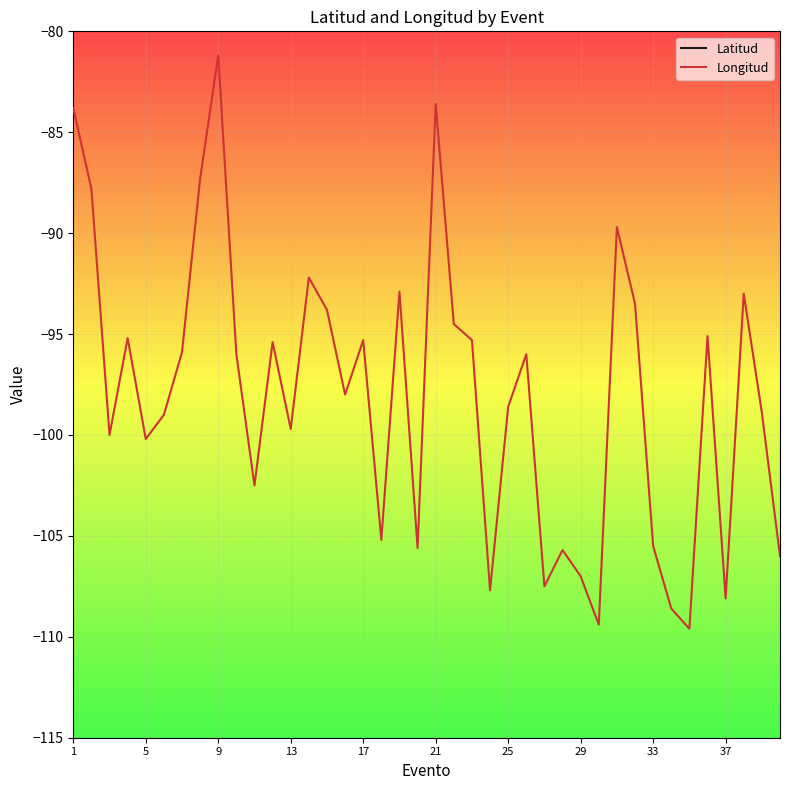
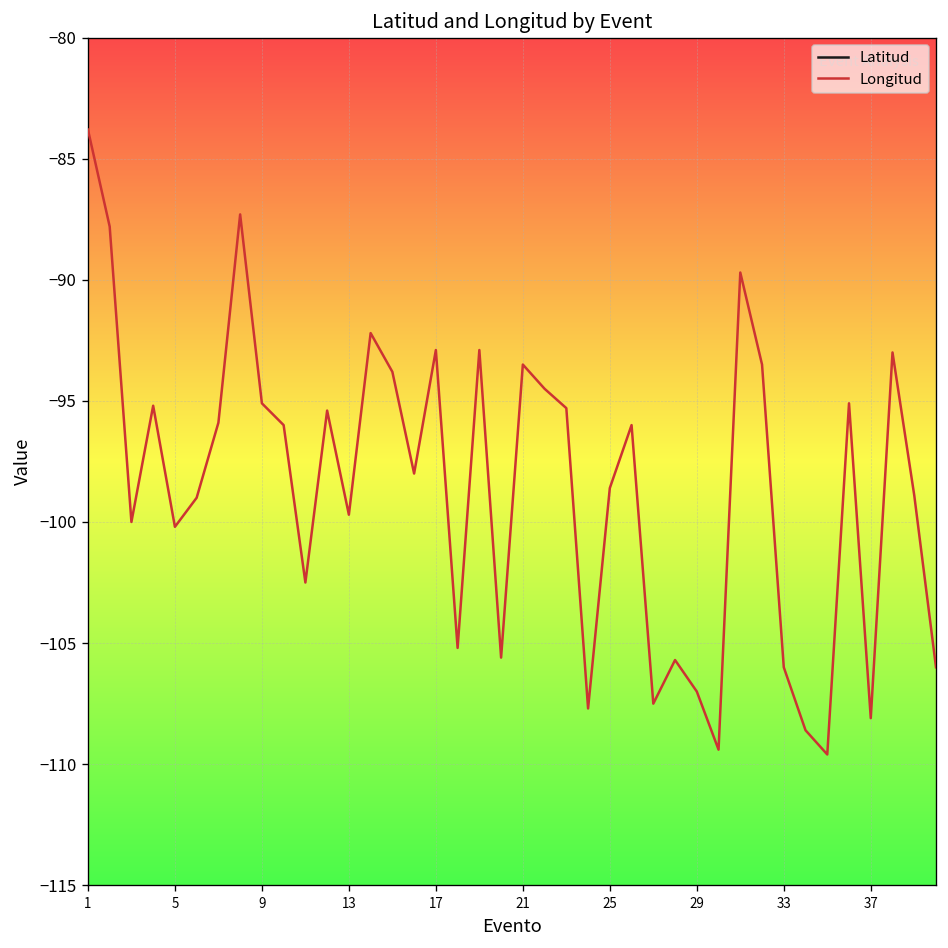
Longitud, 9: -81.2 -> -95.1
Longitud, 17: -95.3 -> -92.9
Longitud, 21: -83.6 -> -93.5
Longitud, 33: -105.5 -> -106.0
